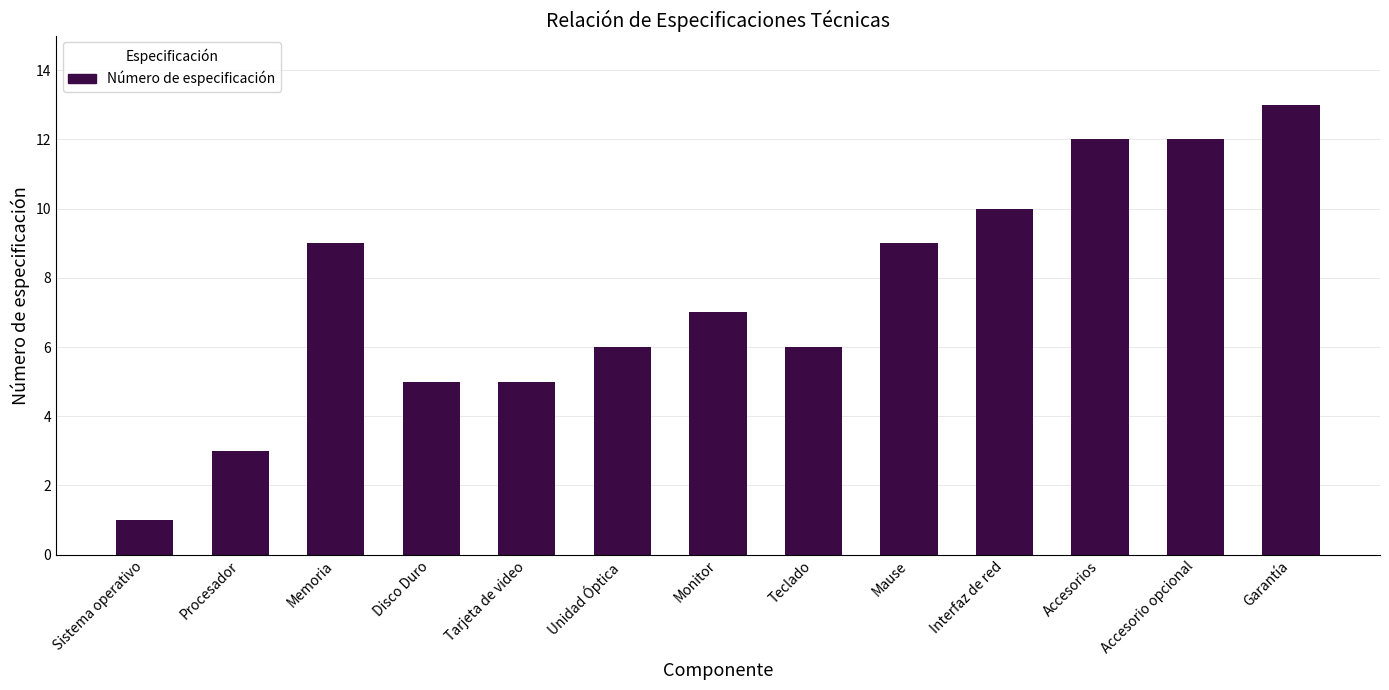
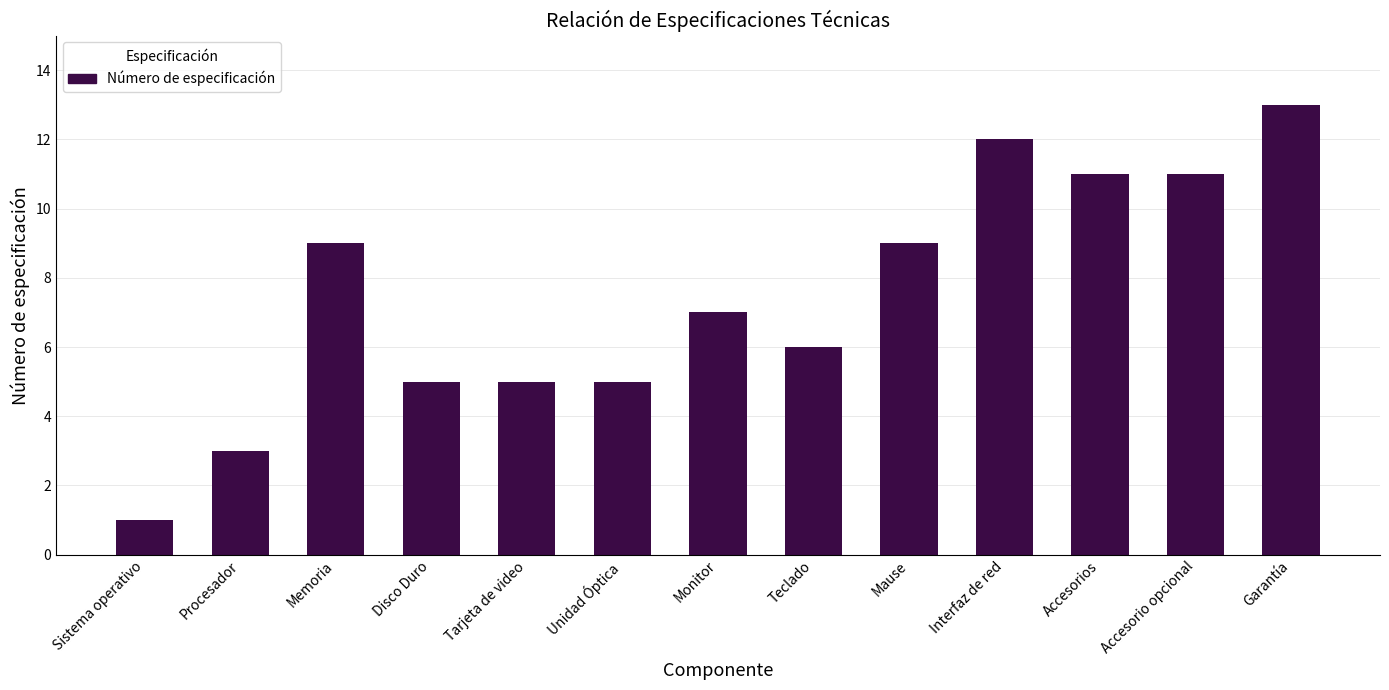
Unidad Óptica: 6 -> 5
Interfaz de red: 10 -> 12
Accesorios: 12 -> 11
Accesorio opcional: 12 -> 11
